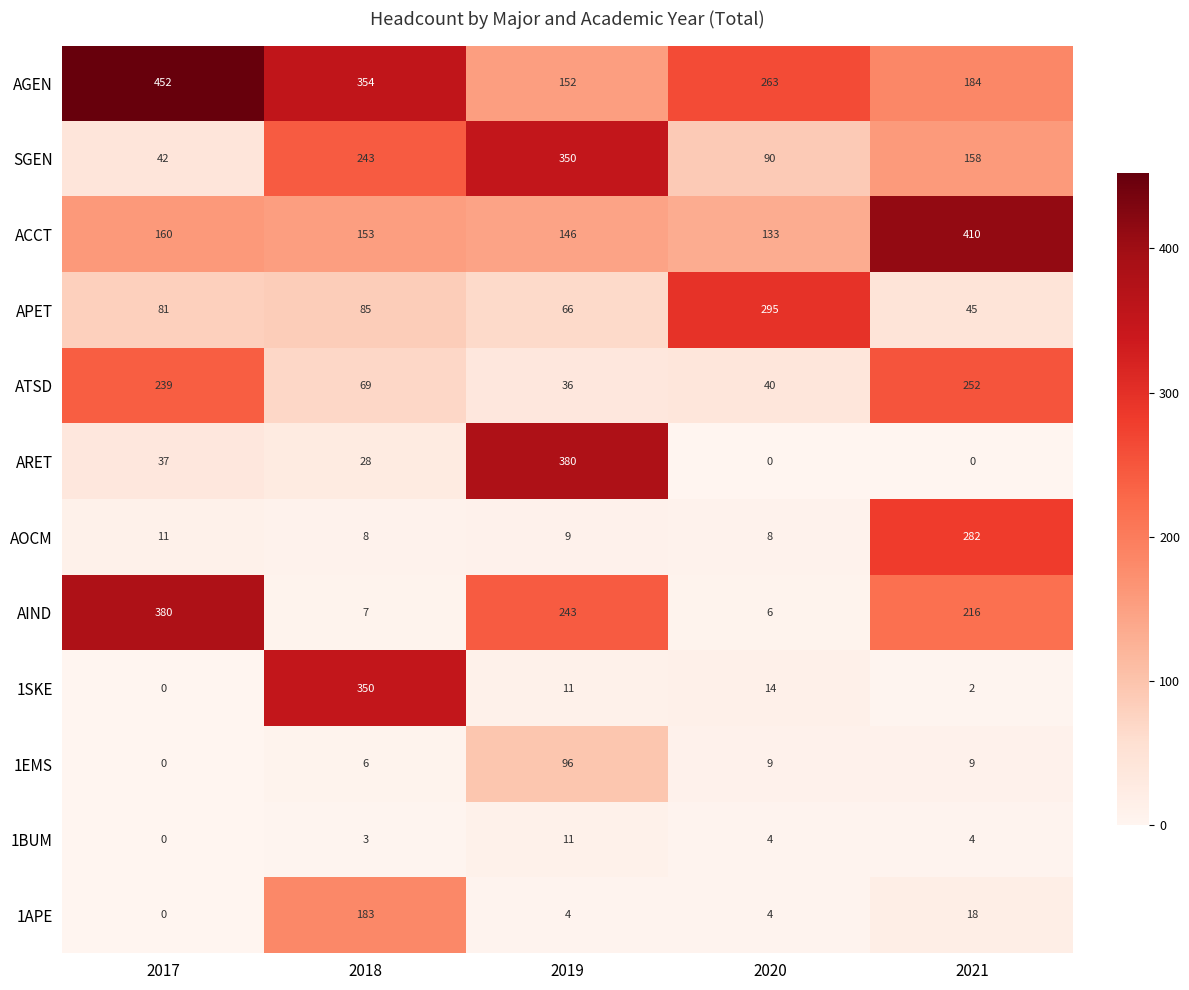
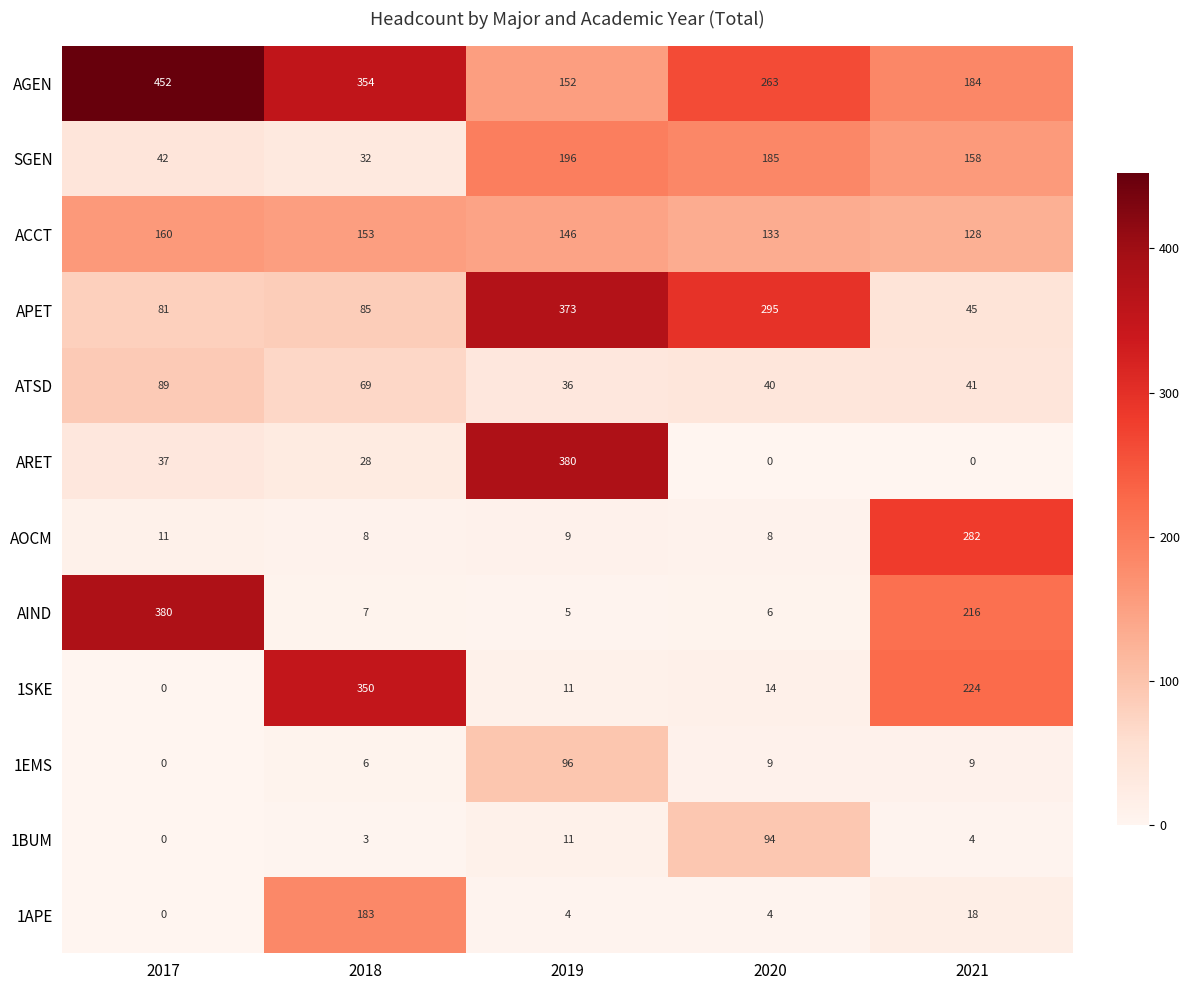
SGEN, 2018: 243 -> 32
SGEN, 2019: 350 -> 196
SGEN, 2020: 90 -> 185
ACCT, 2021: 410 -> 128
APET, 2019: 66 -> 373
ATSD, 2017: 239 -> 89
ATSD, 2021: 252 -> 41
AIND, 2019: 243 -> 5
1SKE, 2021: 2 -> 224
1BUM, 2020: 4 -> 94
